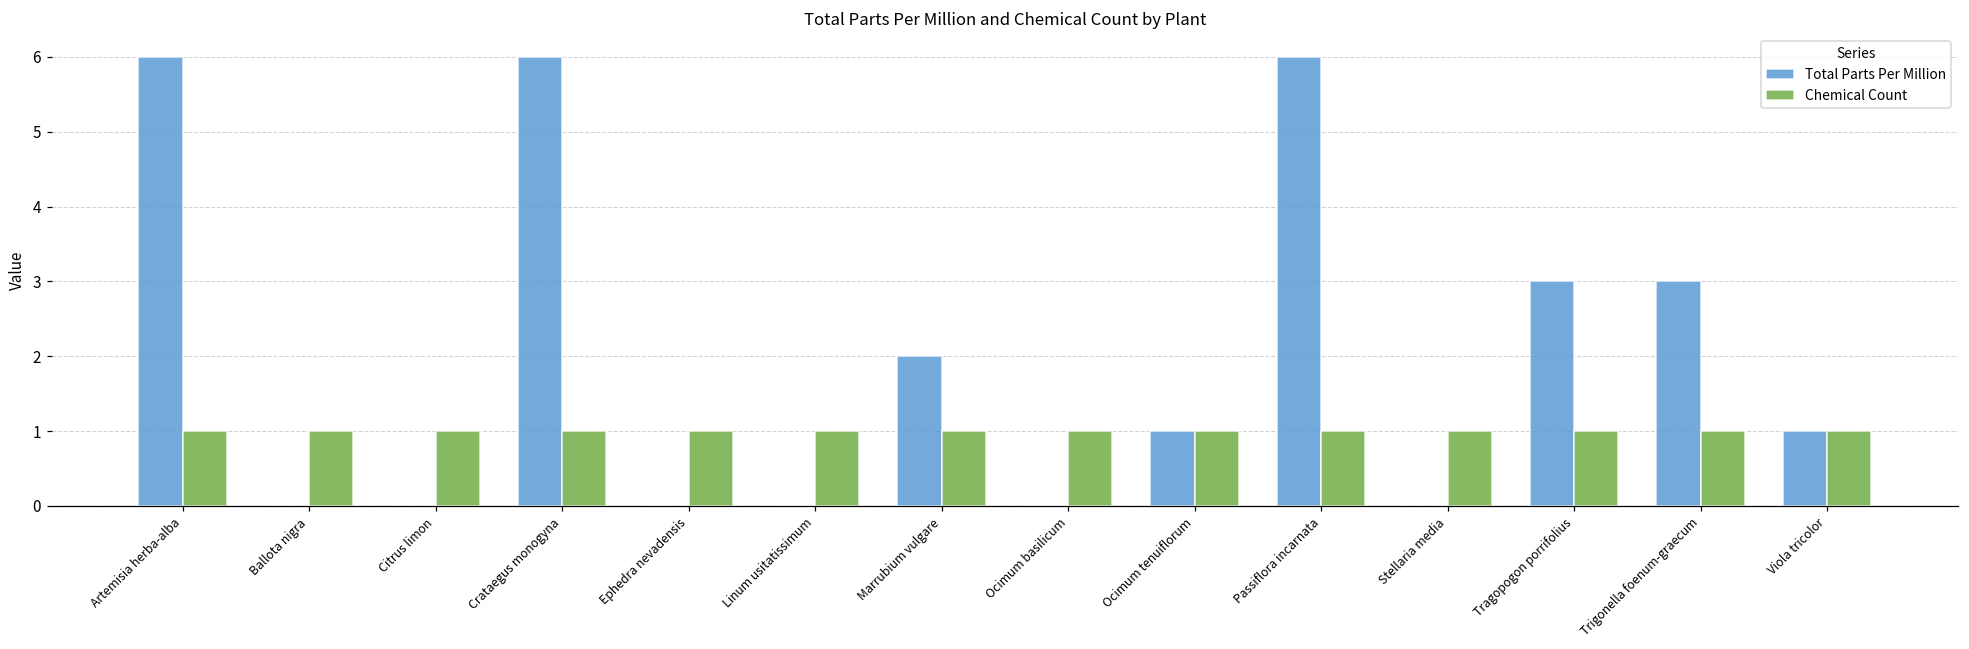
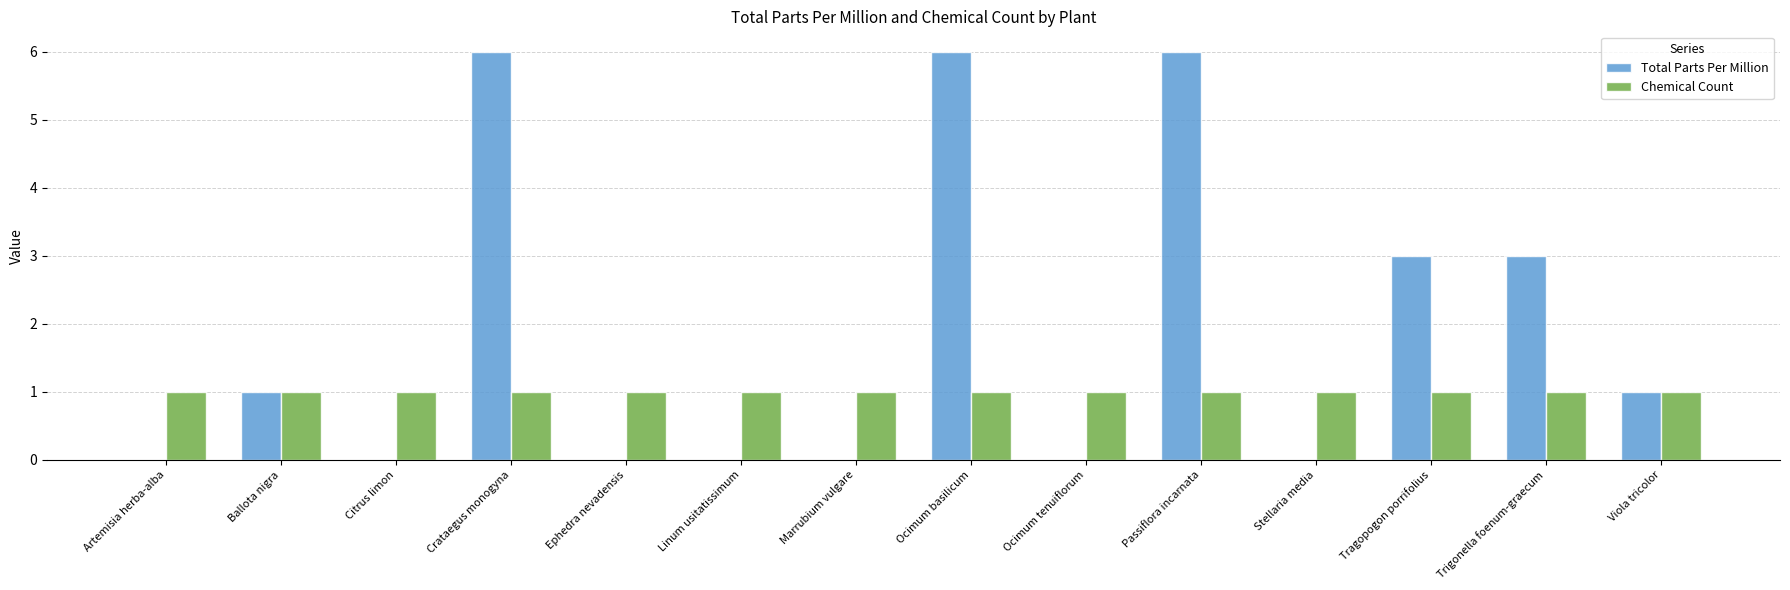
Total Parts Per Million, Artemisia herba-alba: 6 -> 0
Total Parts Per Million, Ballota nigra: 0 -> 1
Total Parts Per Million, Marrubium vulgare: 2 -> 0
Total Parts Per Million, Ocimum basilicum: 0 -> 6
Total Parts Per Million, Ocimum tenuiflorum: 1 -> 0
